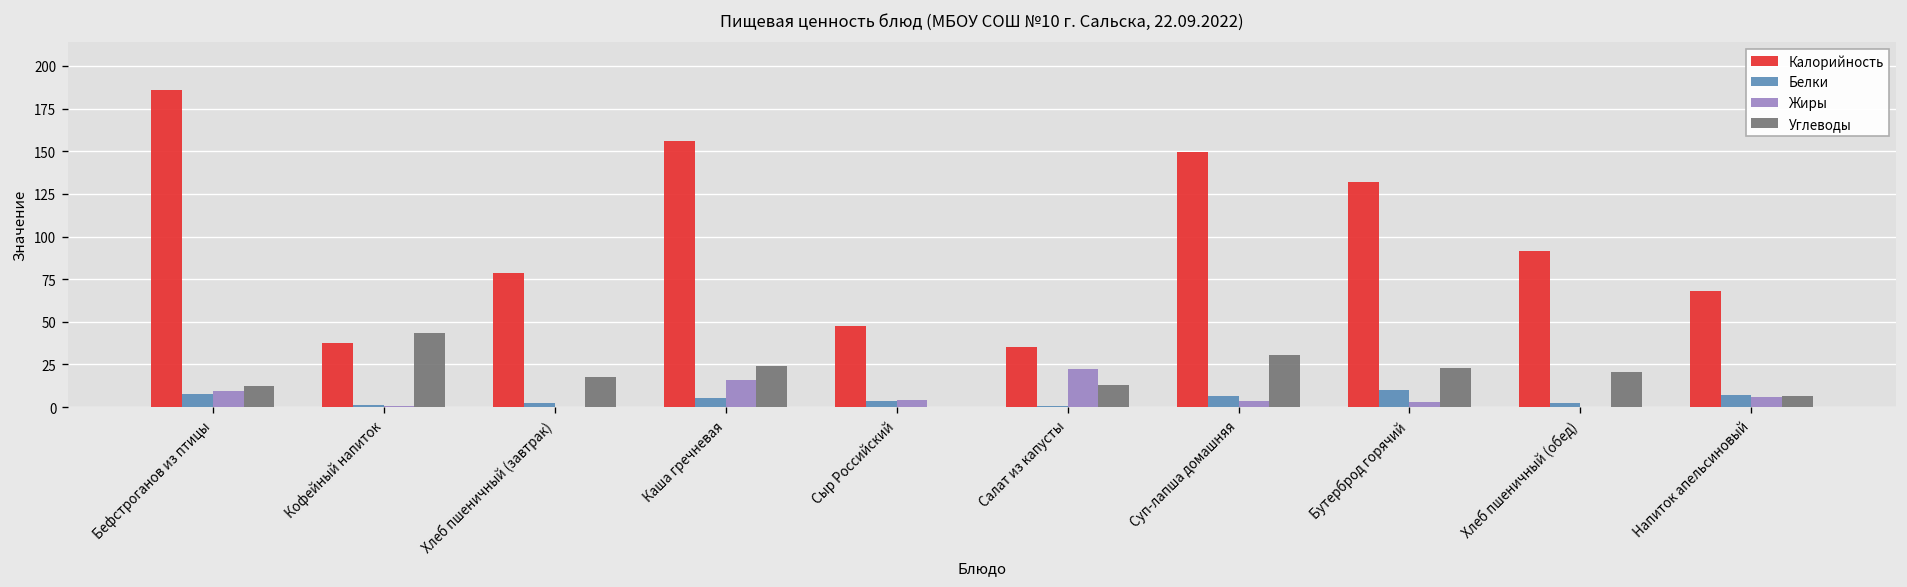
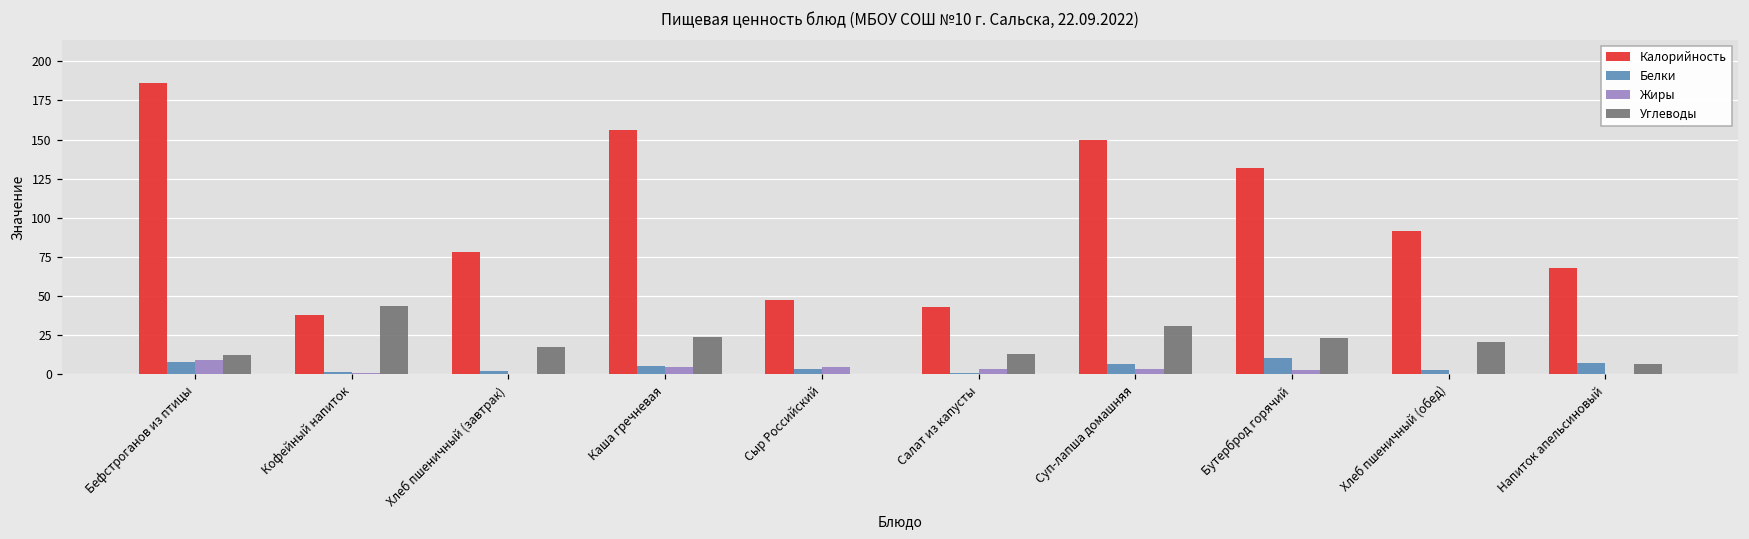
Жиры, Каша гречневая: 16 -> 4
Калорийность, Салат из капусты: 35 -> 43
Жиры, Салат из капусты: 22 -> 3
Жиры, Напиток апельсиновый: 6 -> 0
